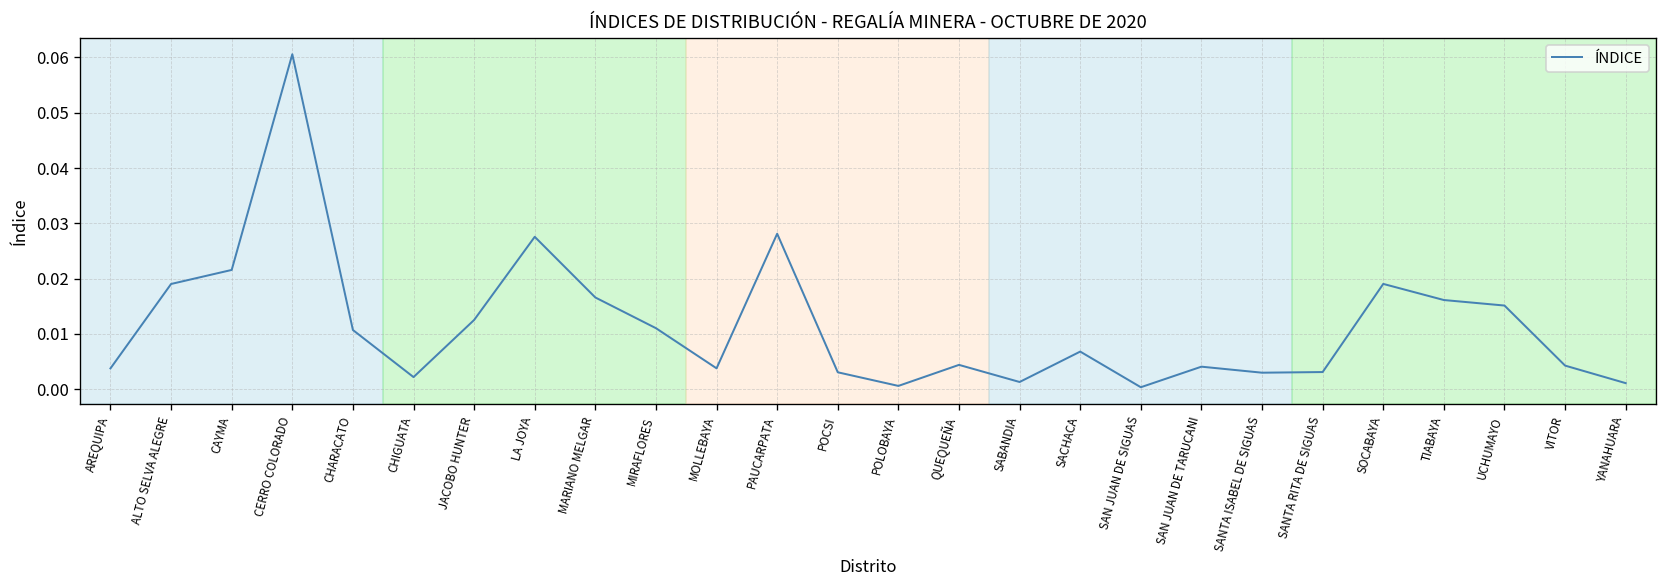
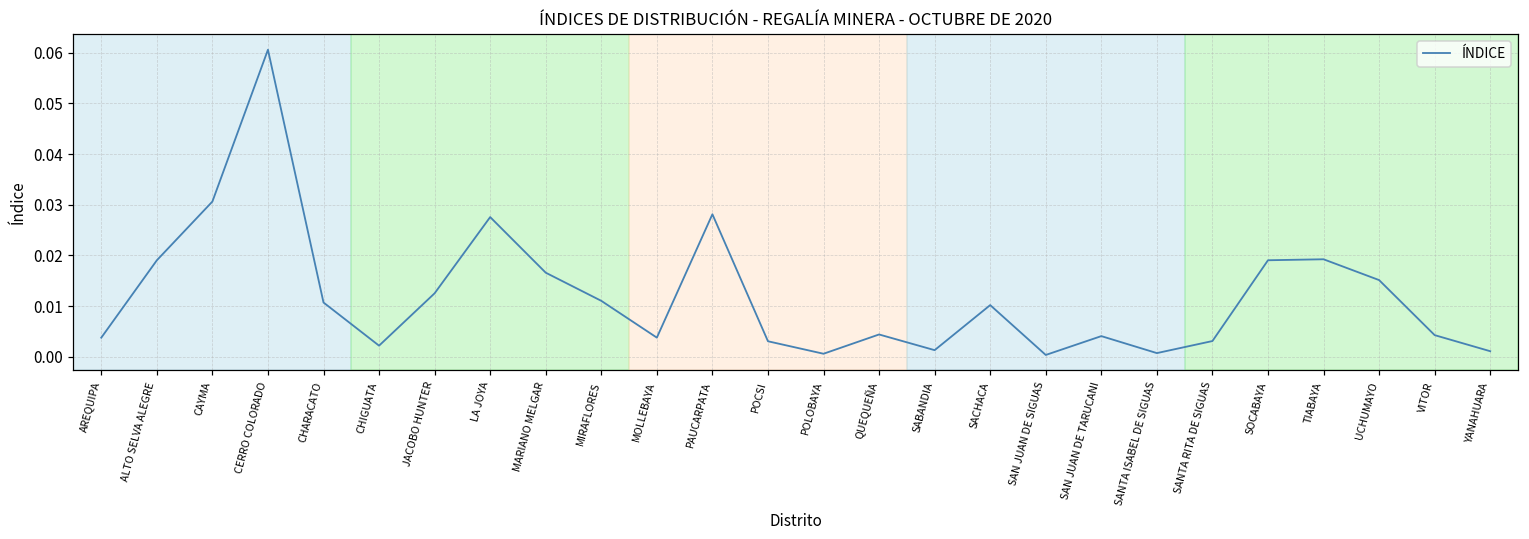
CAYMA: 0.022 -> 0.031
SACHACA: 0.007 -> 0.010
SANTA ISABEL DE SIGUAS: 0.003 -> 0.001
TIABAYA: 0.016 -> 0.019
